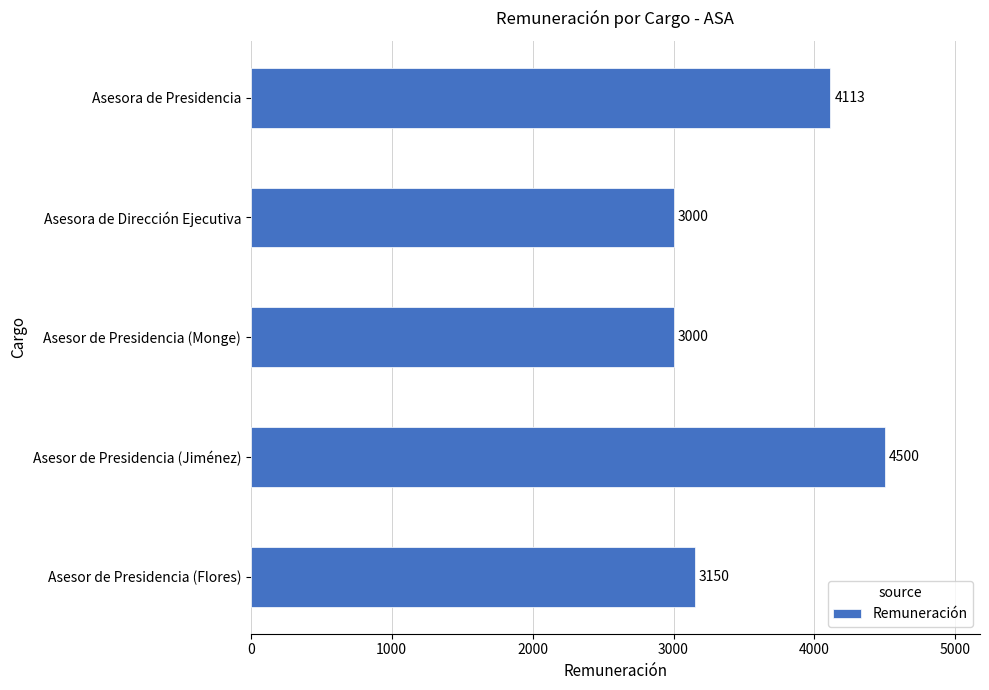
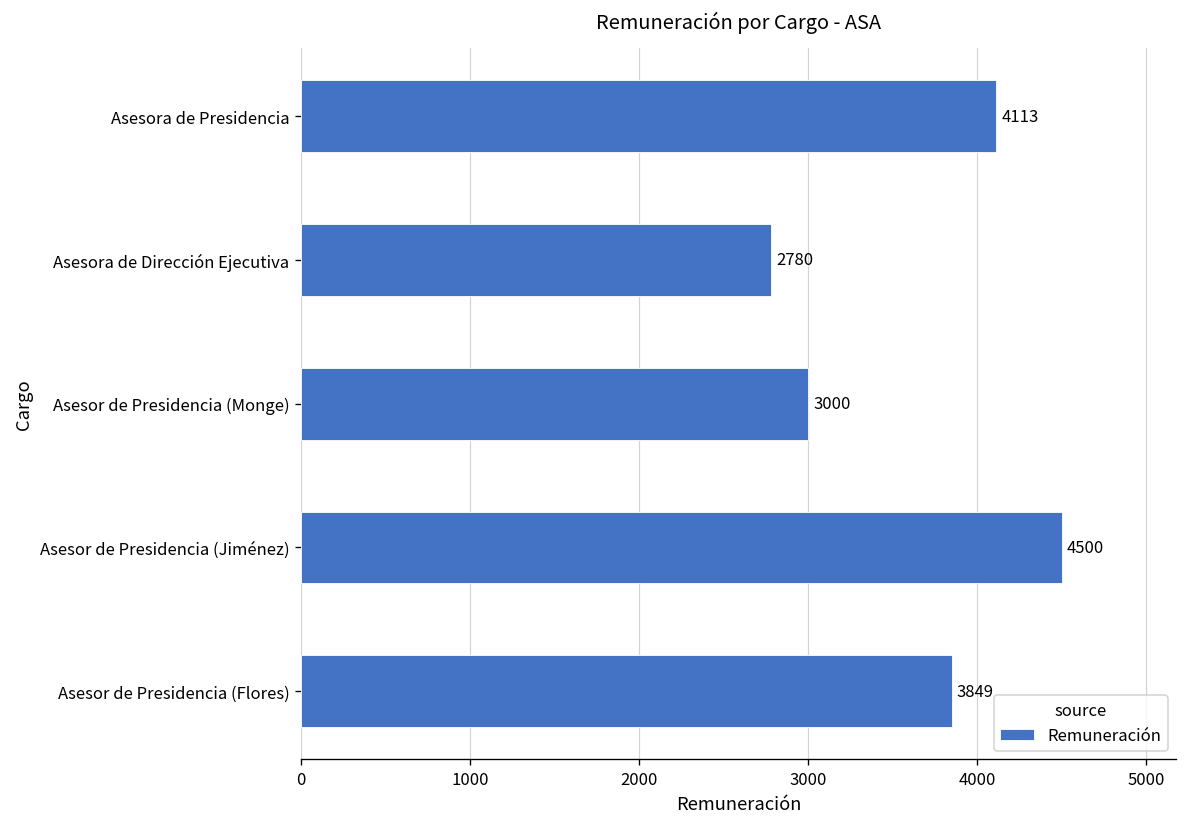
Asesora de Dirección Ejecutiva: 3000 -> 2780
Asesor de Presidencia (Flores): 3150 -> 3849
